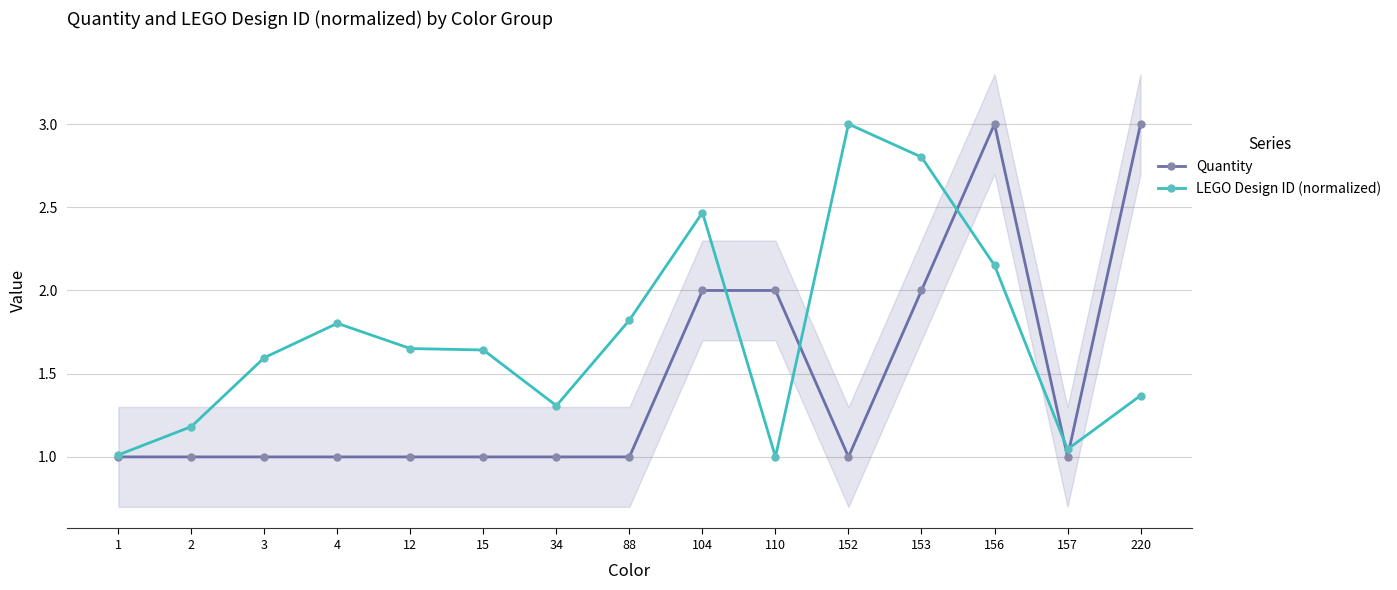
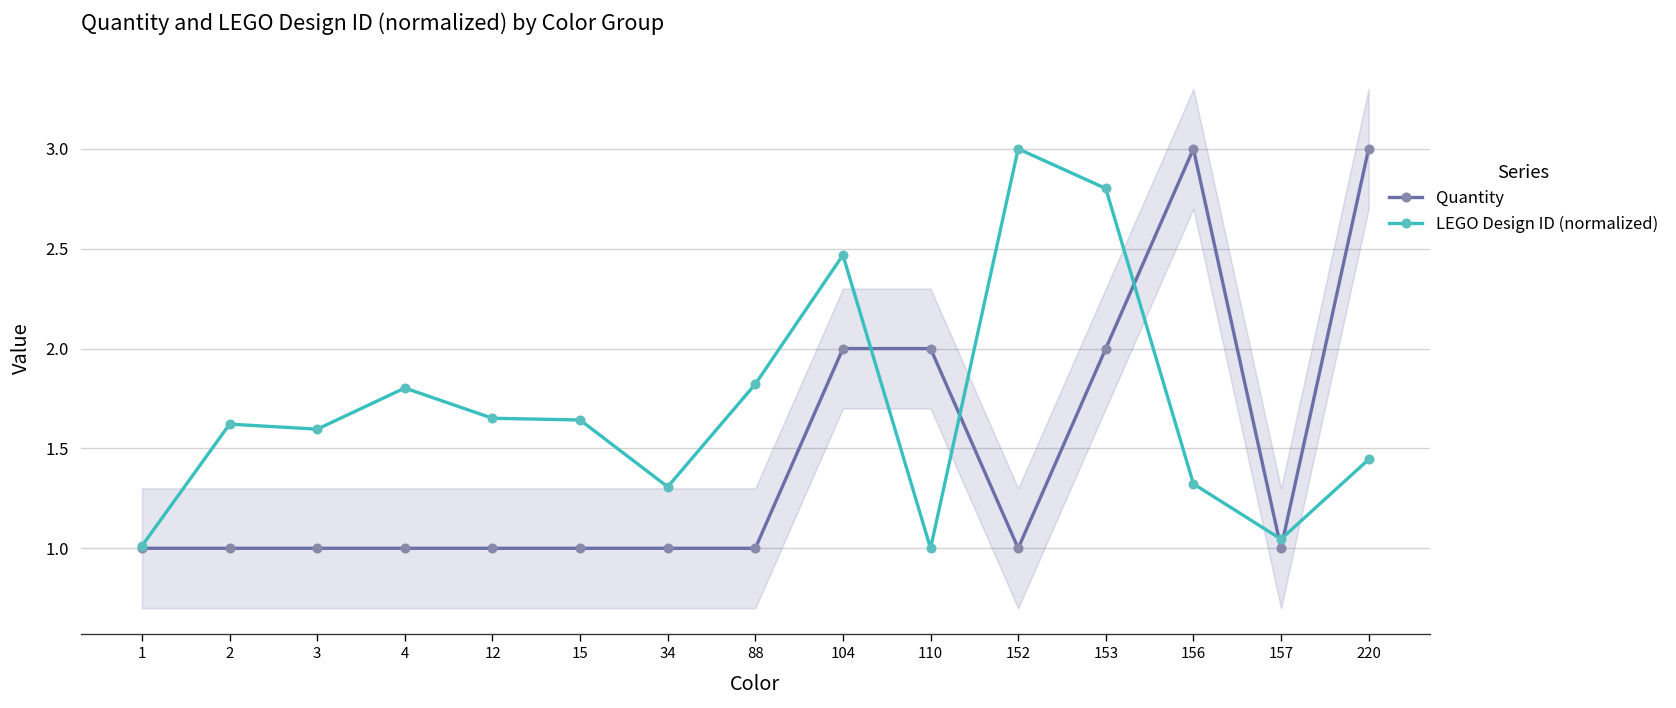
LEGO Design ID (normalized), 2: 1.18 -> 1.62
LEGO Design ID (normalized), 156: 2.15 -> 1.32
LEGO Design ID (normalized), 220: 1.37 -> 1.44
